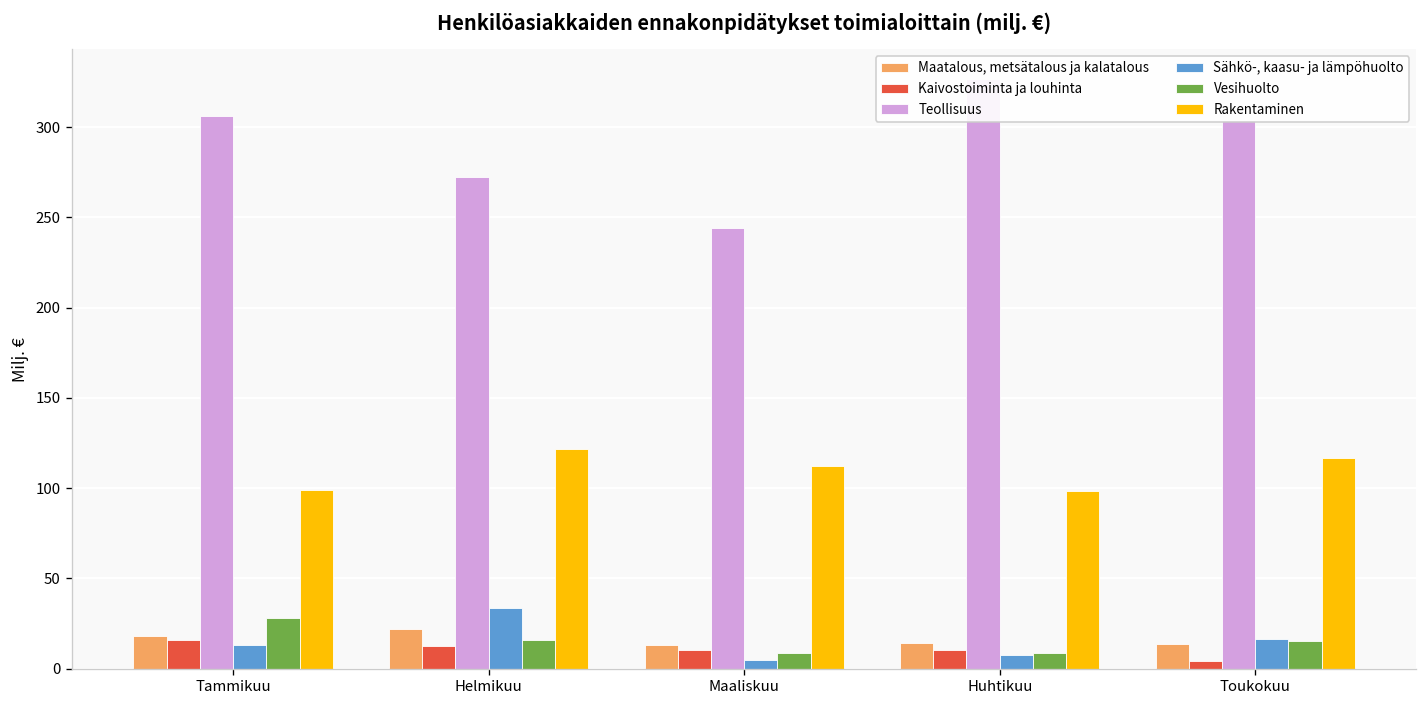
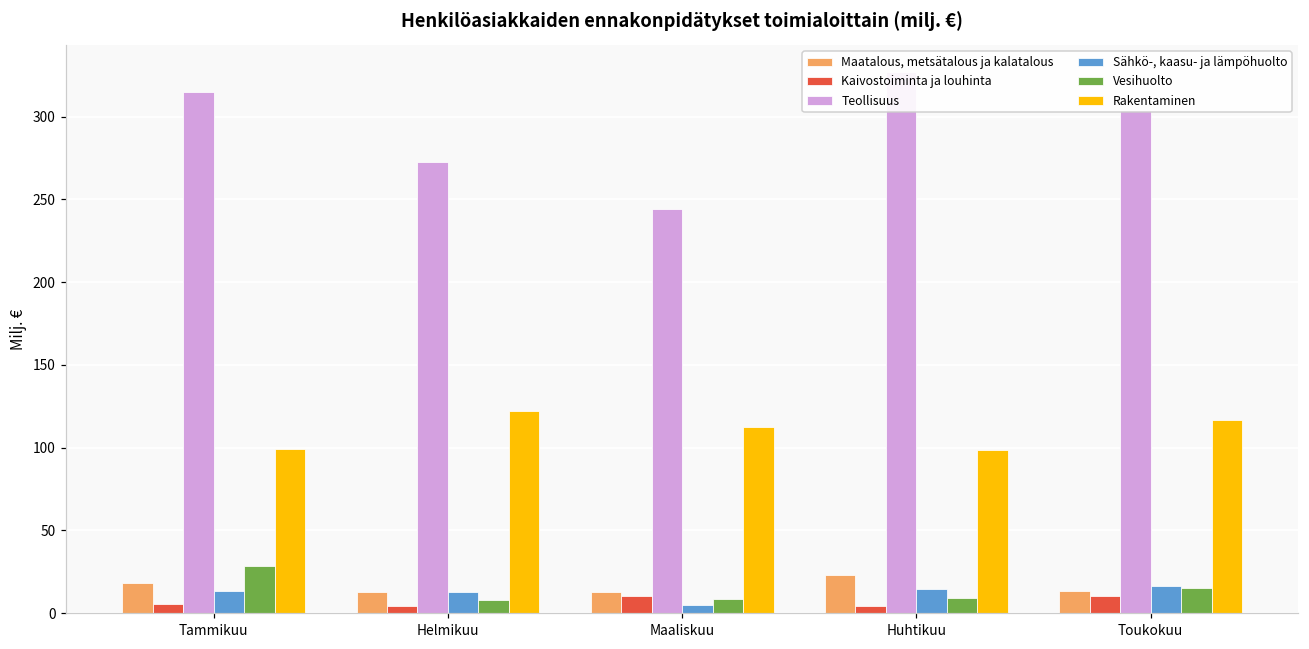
Kaivostoiminta ja louhinta, Tammikuu: 16 -> 5
Teollisuus, Tammikuu: 306 -> 315
Maatalous, metsätalous ja kalatalous, Helmikuu: 22 -> 13
Kaivostoiminta ja louhinta, Helmikuu: 13 -> 4
Sähkö-, kaasu- ja lämpöhuolto, Helmikuu: 34 -> 13
Vesihuolto, Helmikuu: 16 -> 8
Maatalous, metsätalous ja kalatalous, Huhtikuu: 14 -> 23
Kaivostoiminta ja louhinta, Huhtikuu: 10 -> 4
Sähkö-, kaasu- ja lämpöhuolto, Huhtikuu: 8 -> 14
Kaivostoiminta ja louhinta, Toukokuu: 4 -> 10
